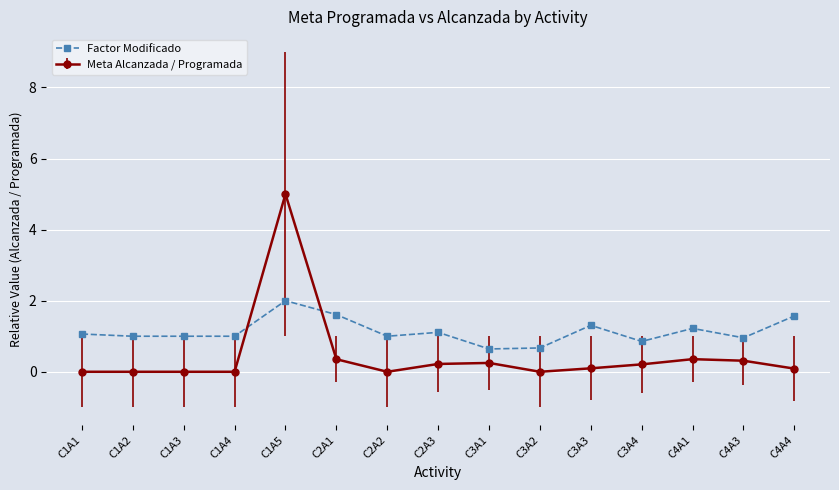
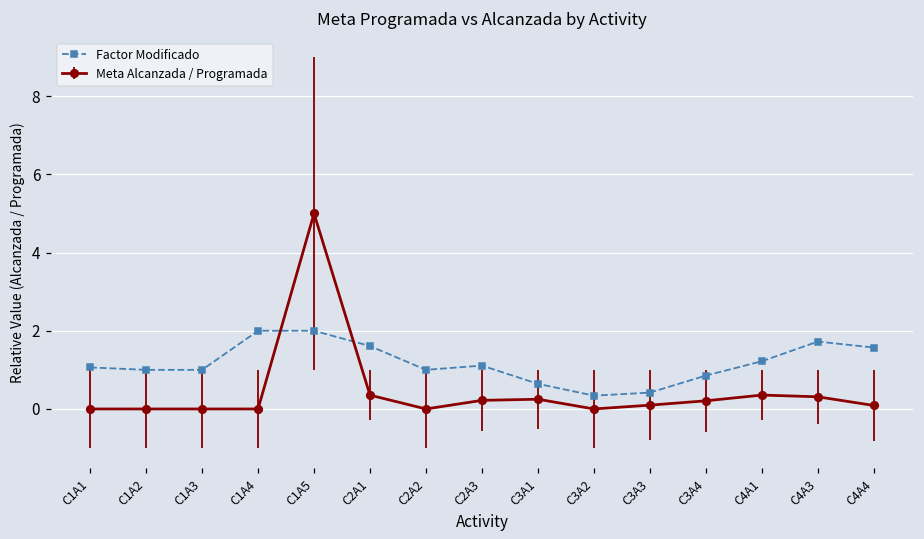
Factor Modificado, C1A4: 1 -> 2
Factor Modificado, C3A2: 0.7 -> 0.3
Factor Modificado, C3A3: 1.3 -> 0.4
Factor Modificado, C4A3: 1.0 -> 1.7
